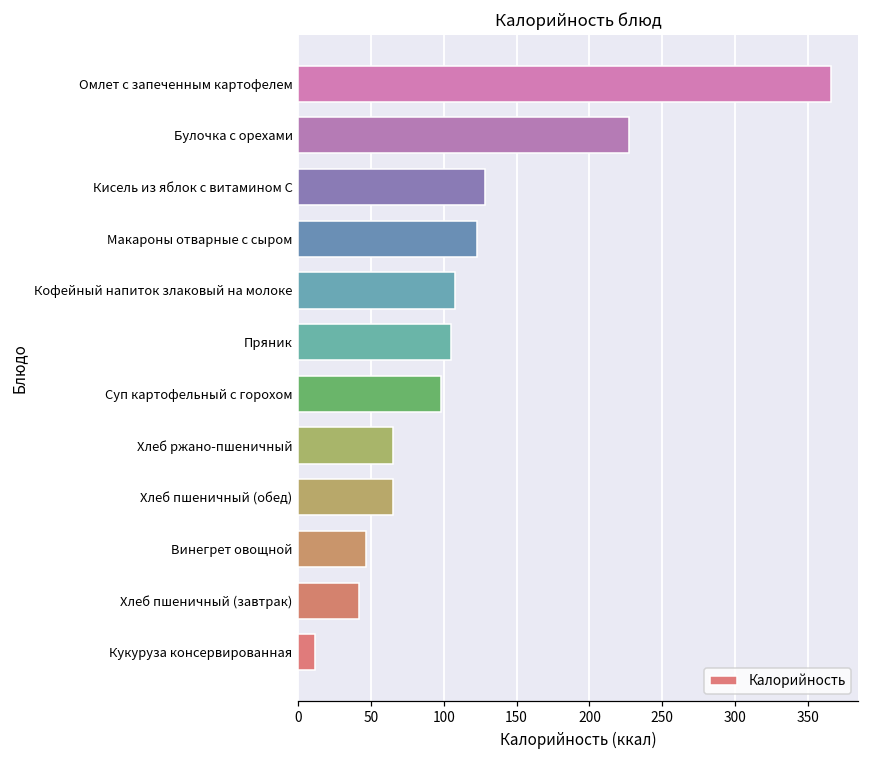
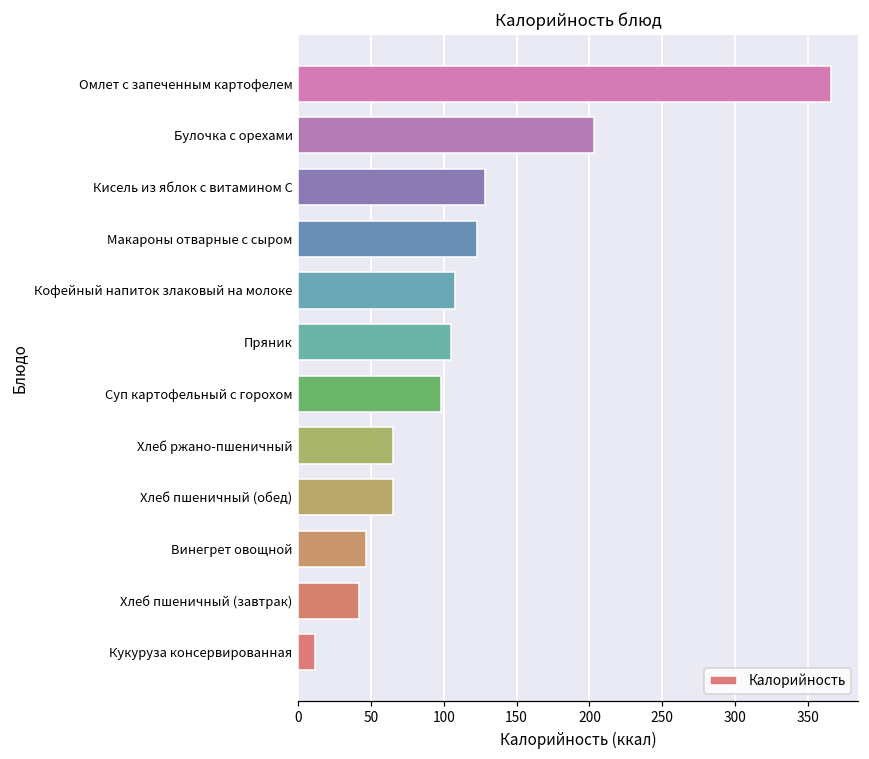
Булочка с орехами: 227 -> 203
